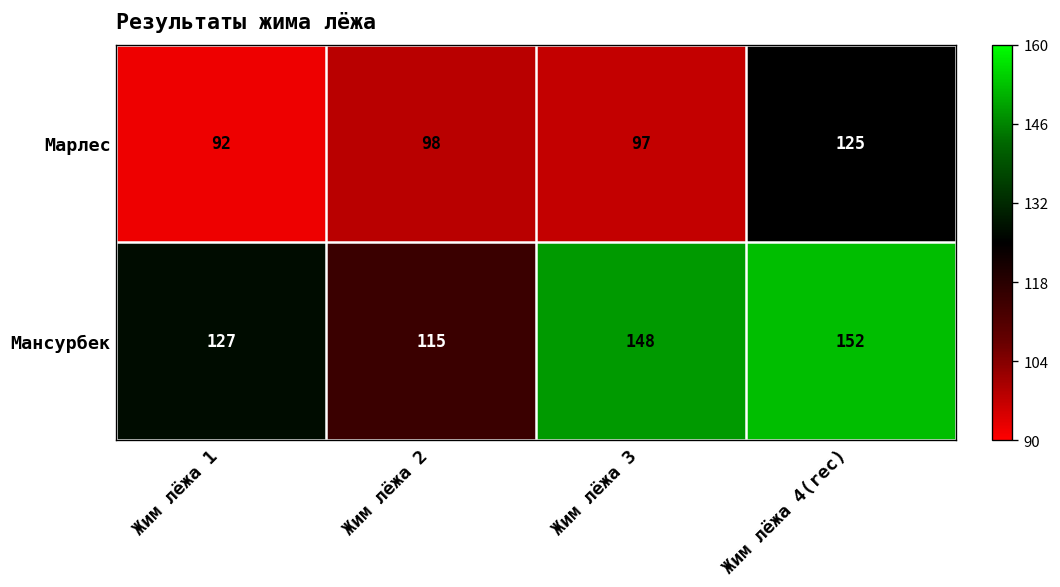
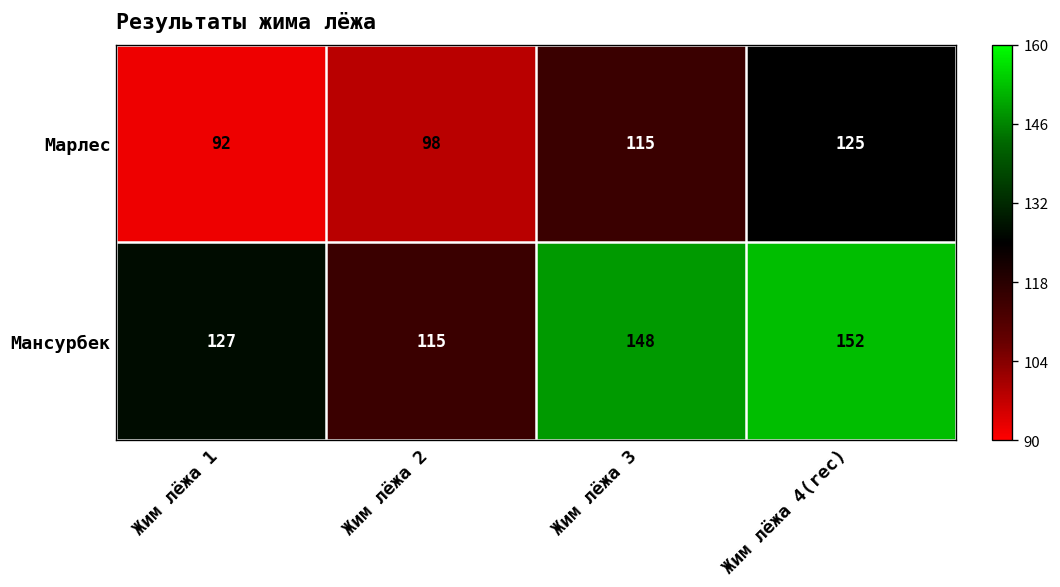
Марлес, Жим лёжа 3: 97 -> 115
